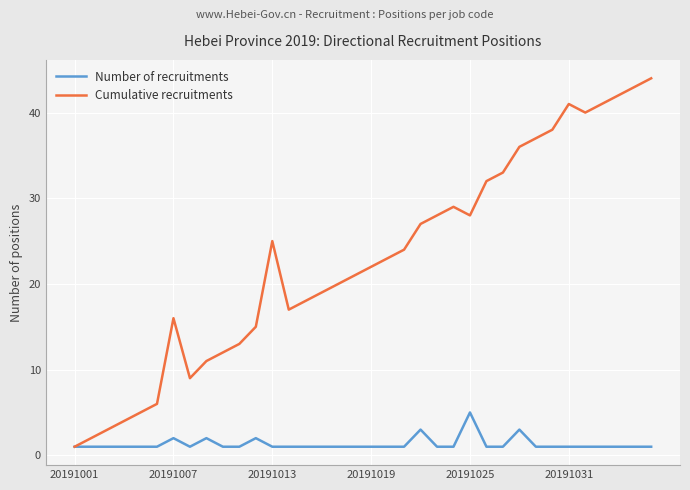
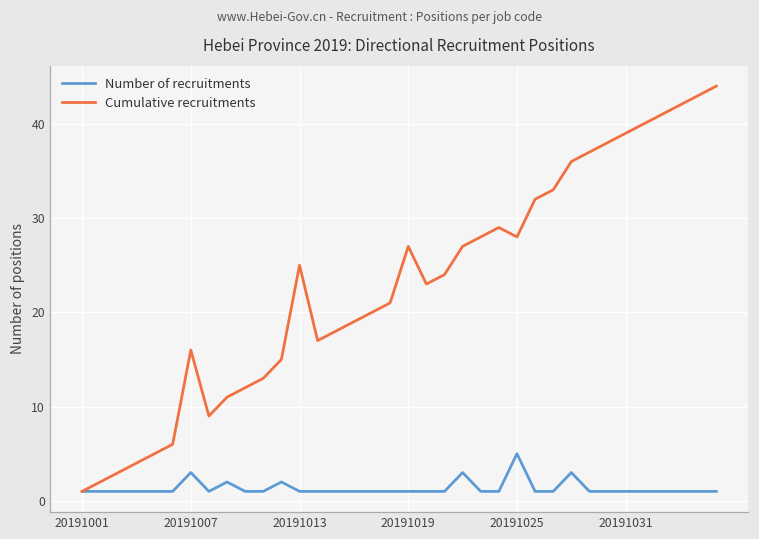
Number of recruitments, 20191007: 2 -> 3
Cumulative recruitments, 20191019: 22 -> 27
Cumulative recruitments, 20191031: 41 -> 39
